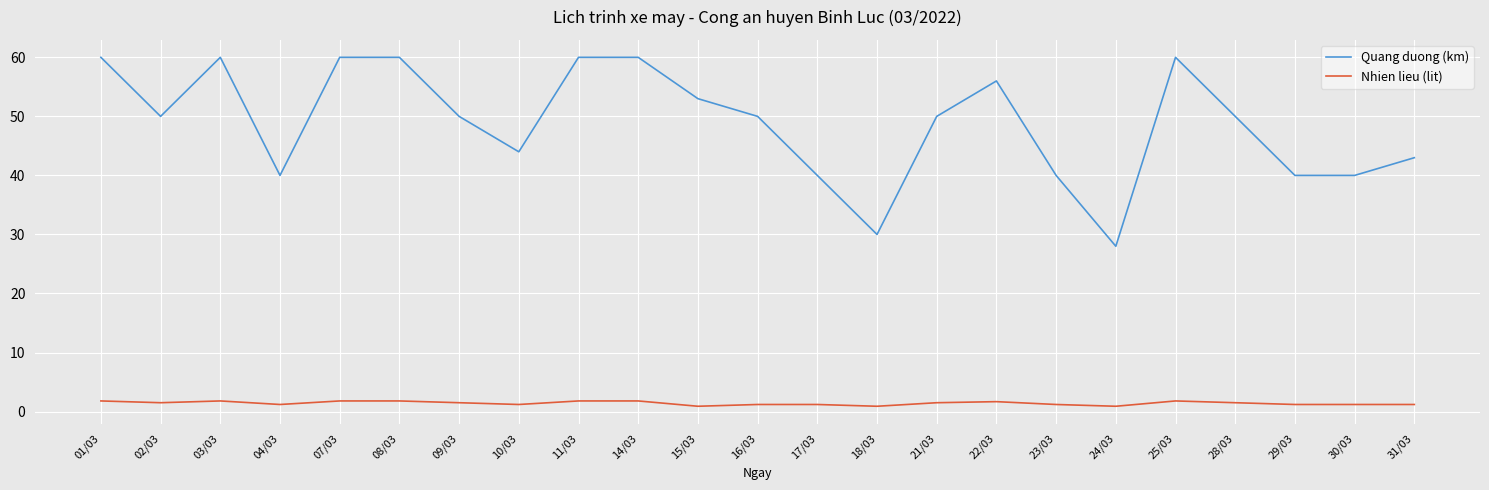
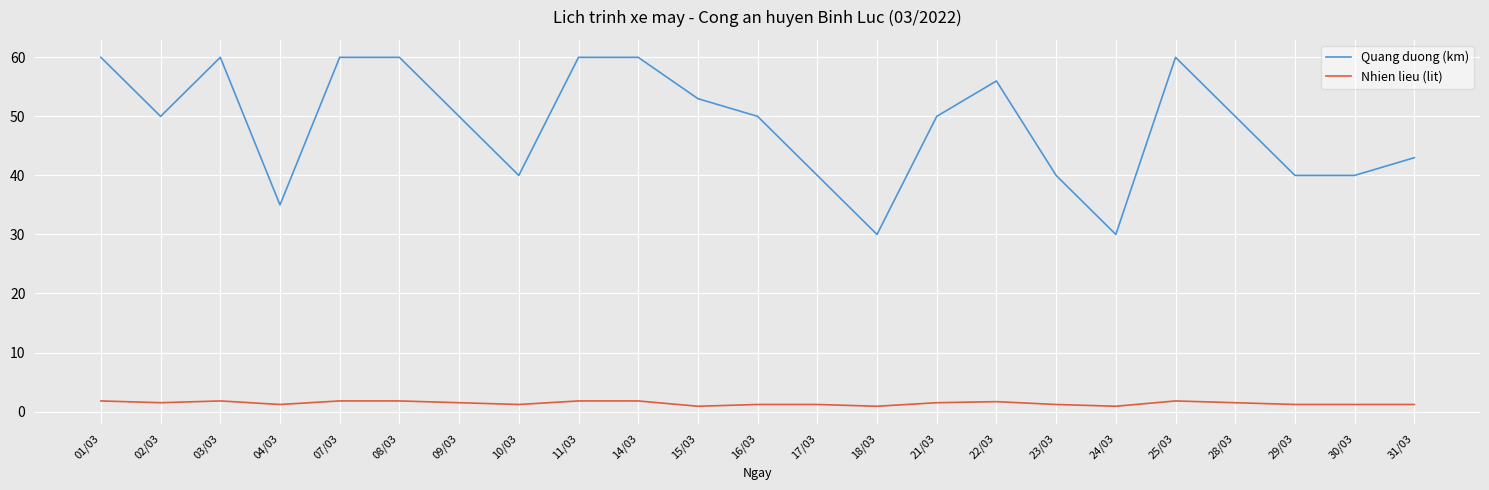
Quang duong (km), 04/03: 40 -> 35
Quang duong (km), 10/03: 44 -> 40
Quang duong (km), 24/03: 28 -> 30
